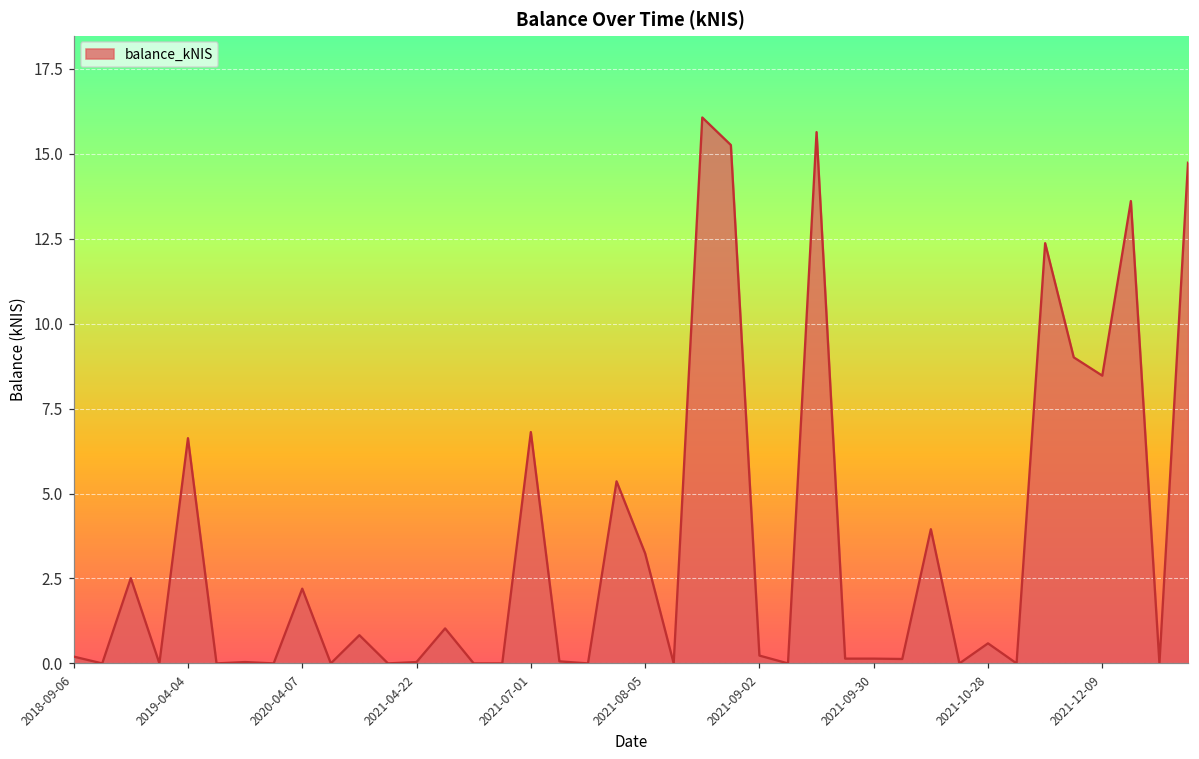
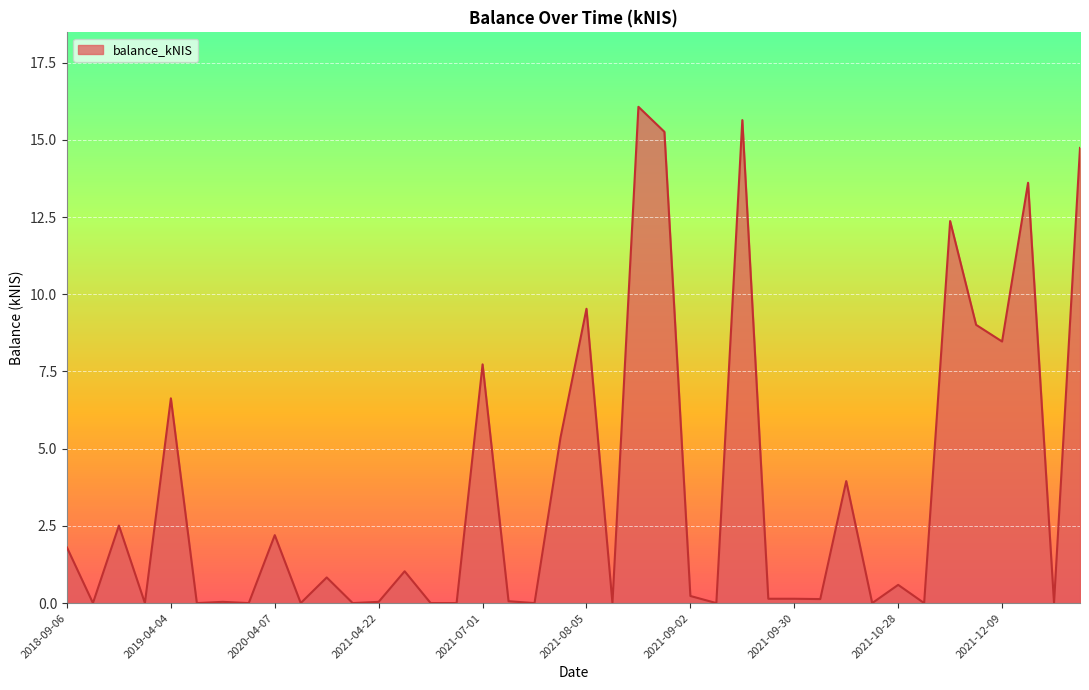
2018-09-06: 0.2 -> 1.8
2021-07-01: 6.8 -> 7.7
2021-08-05: 3.2 -> 9.5
